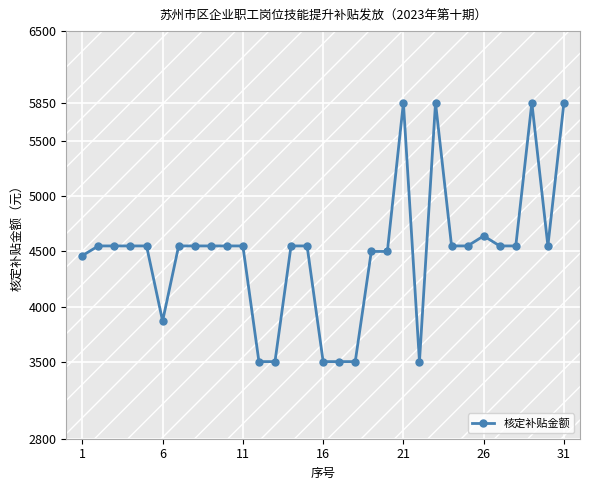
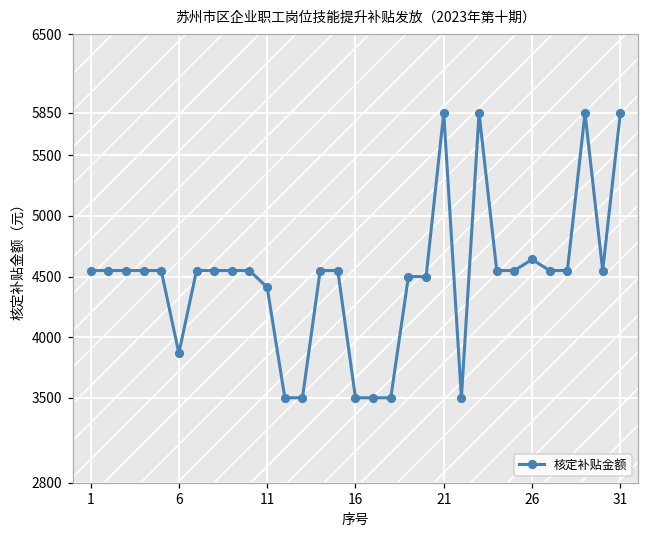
1: 4460 -> 4550
11: 4550 -> 4410
